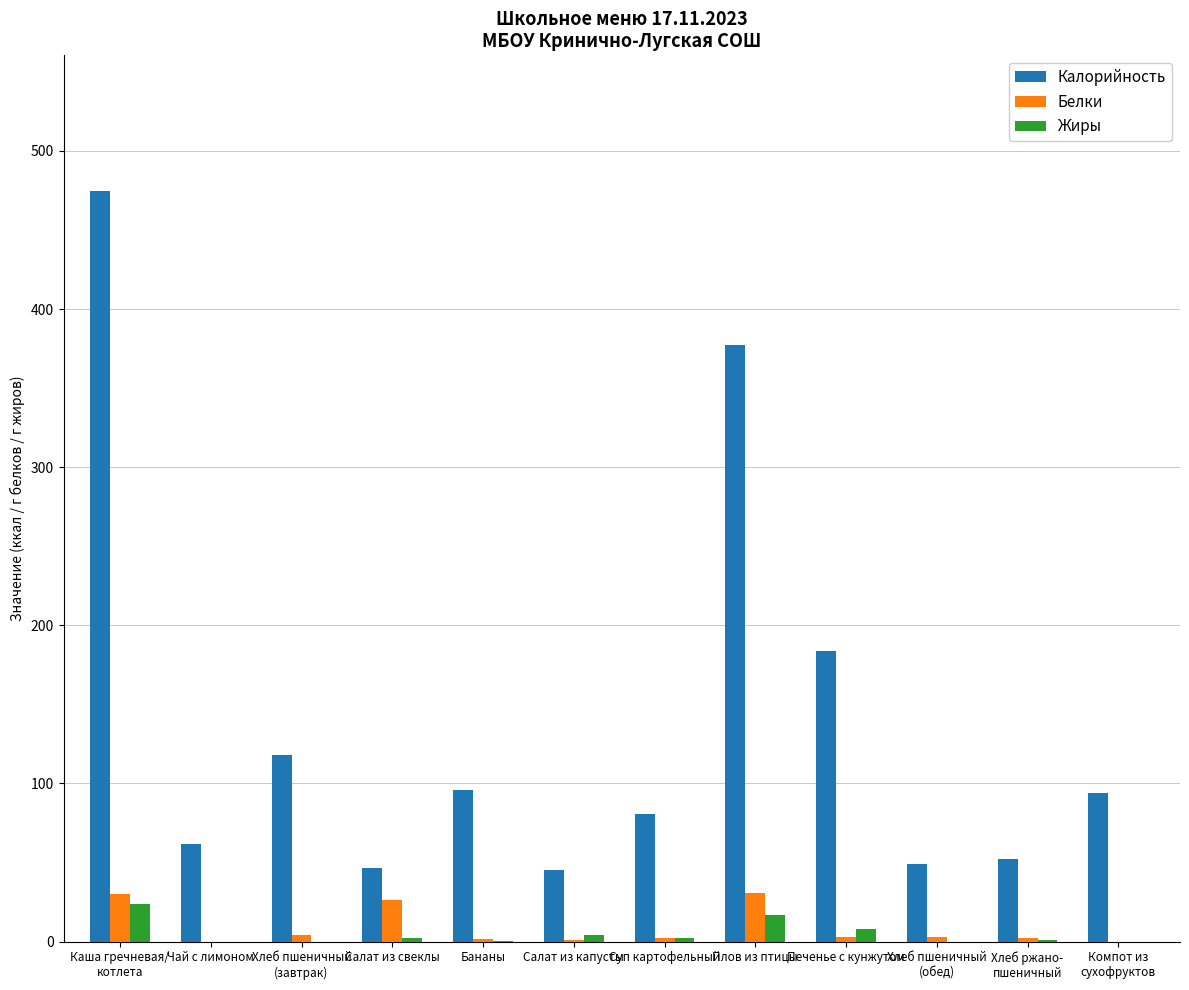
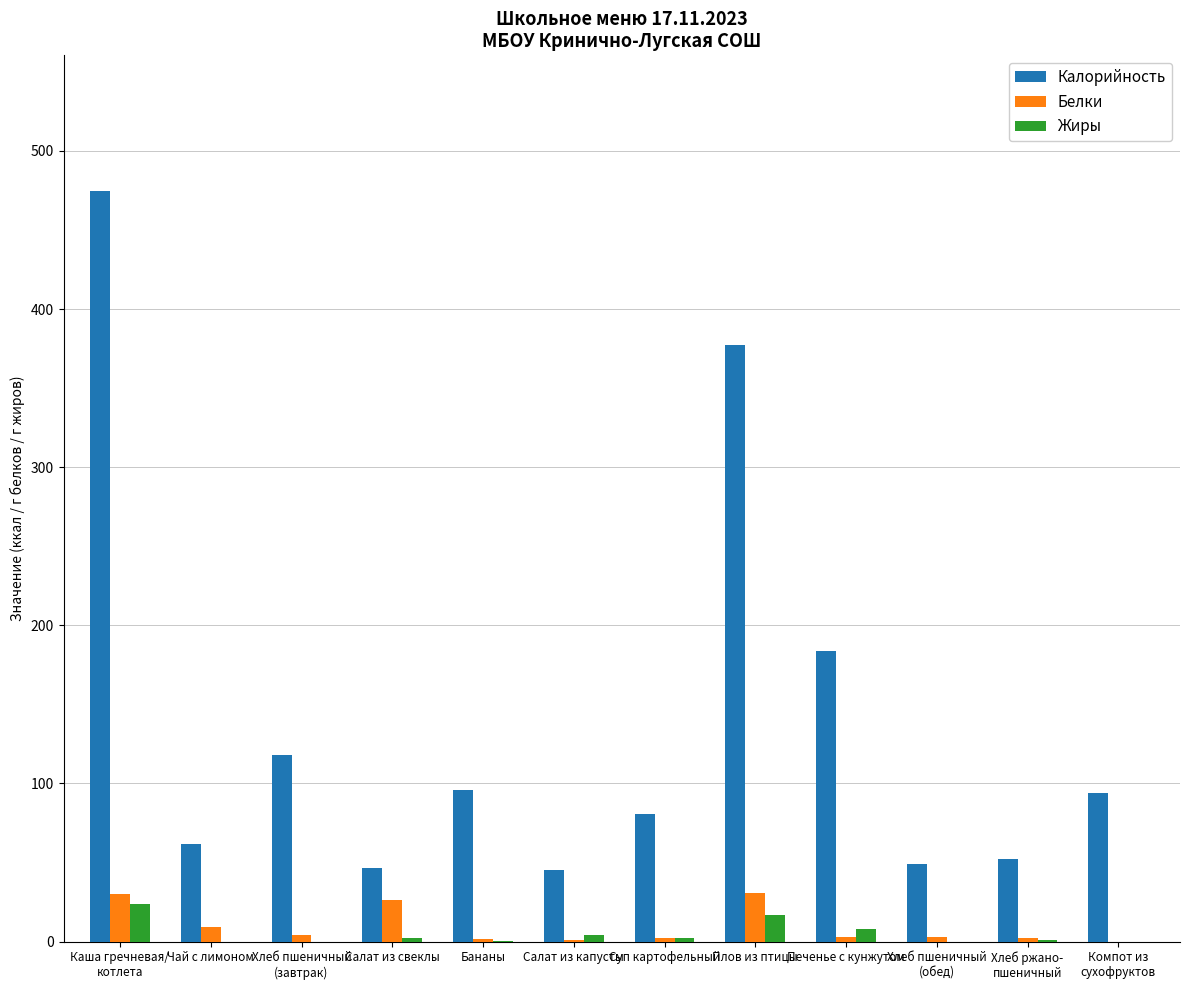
Белки, Чай с лимоном: 0 -> 9
